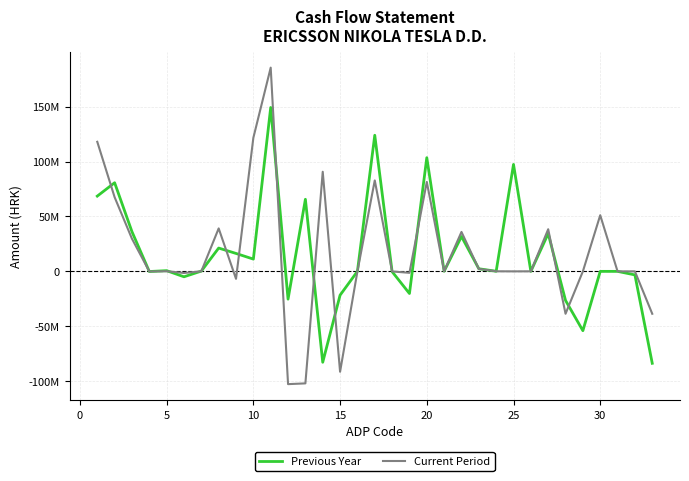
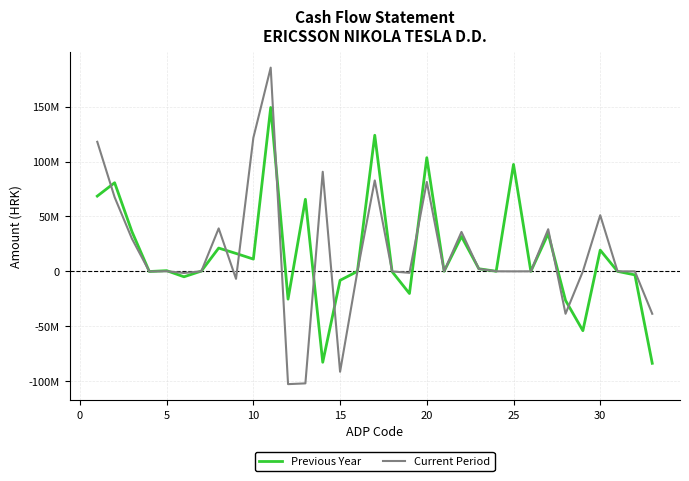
Previous Year, 15: -22000000 -> -8000000
Previous Year, 30: 0 -> 19000000
